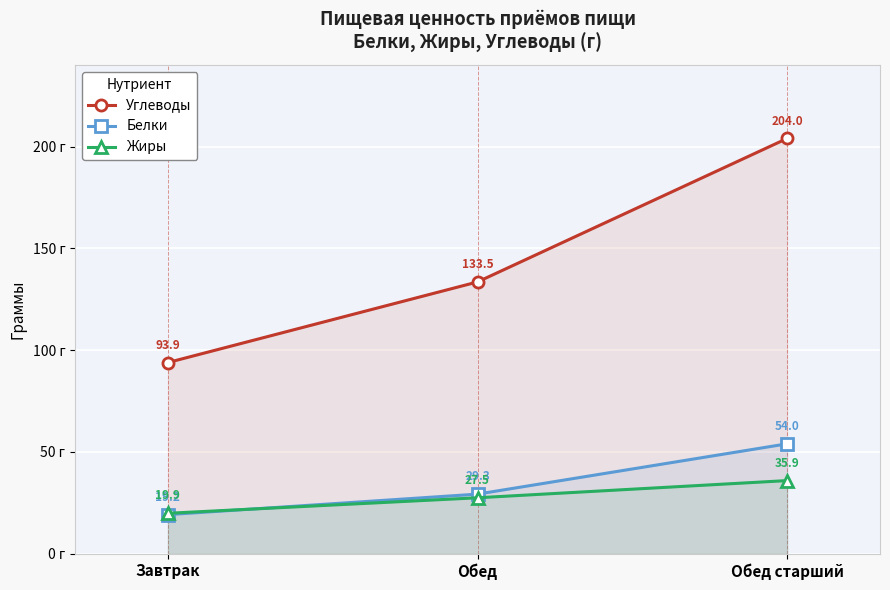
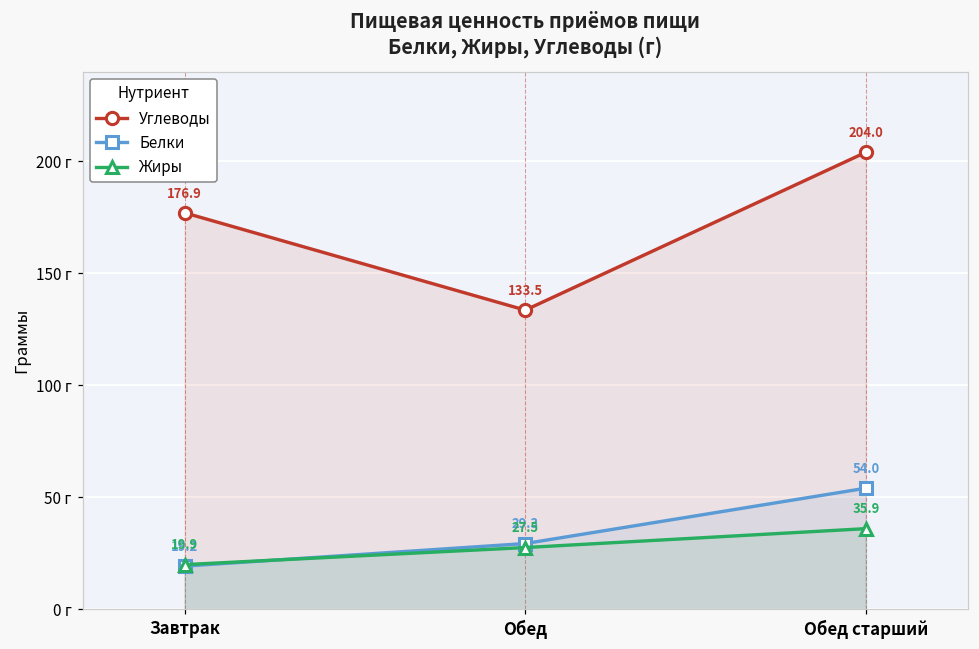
Углеводы, Завтрак: 93.9 -> 176.9
